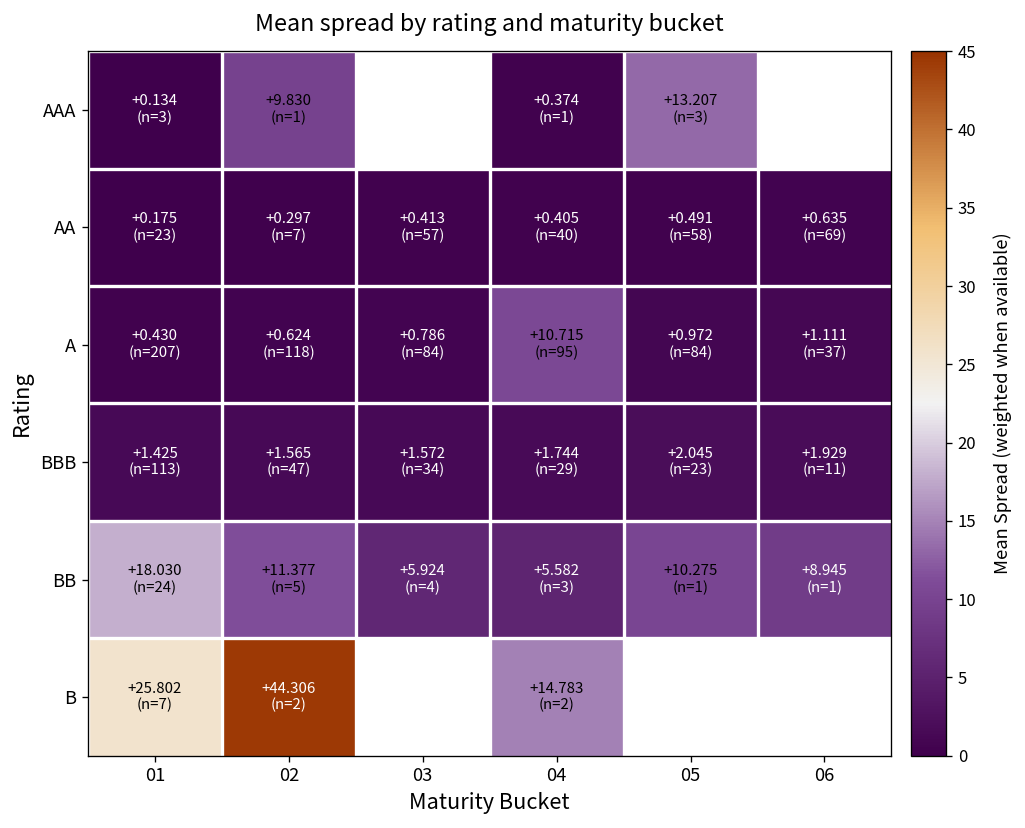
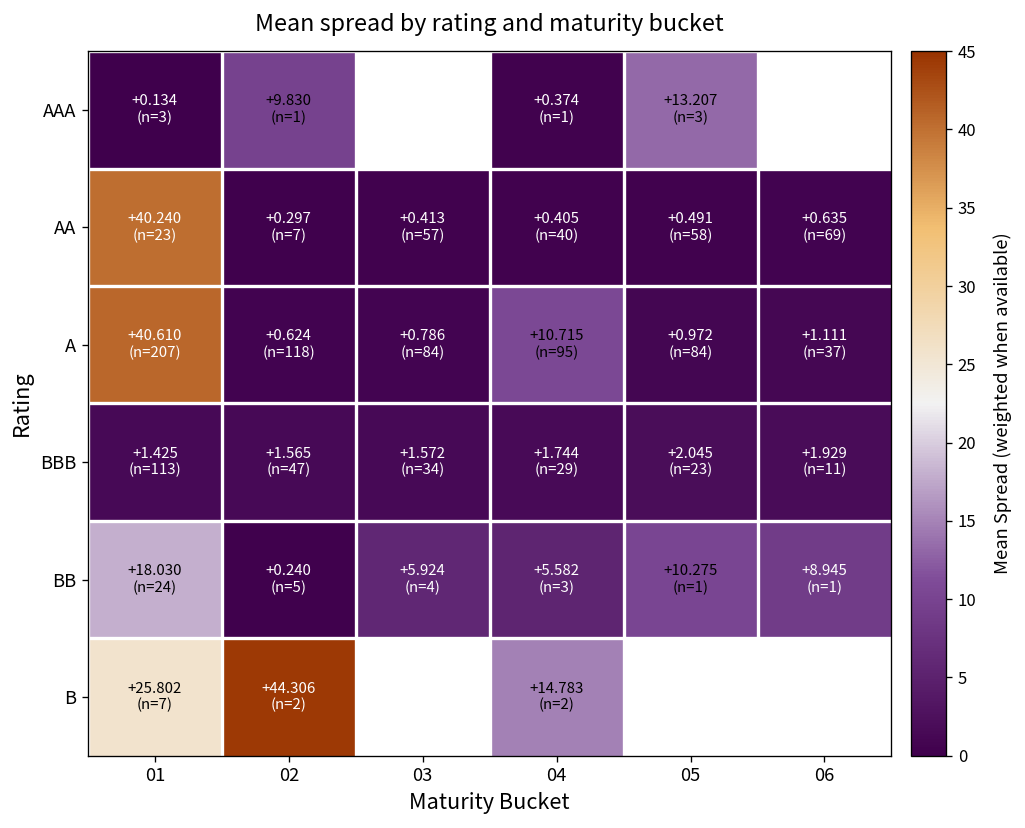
AA, 01: +0.175 -> +40.240
A, 01: +0.430 -> +40.610
BB, 02: +11.377 -> +0.240
